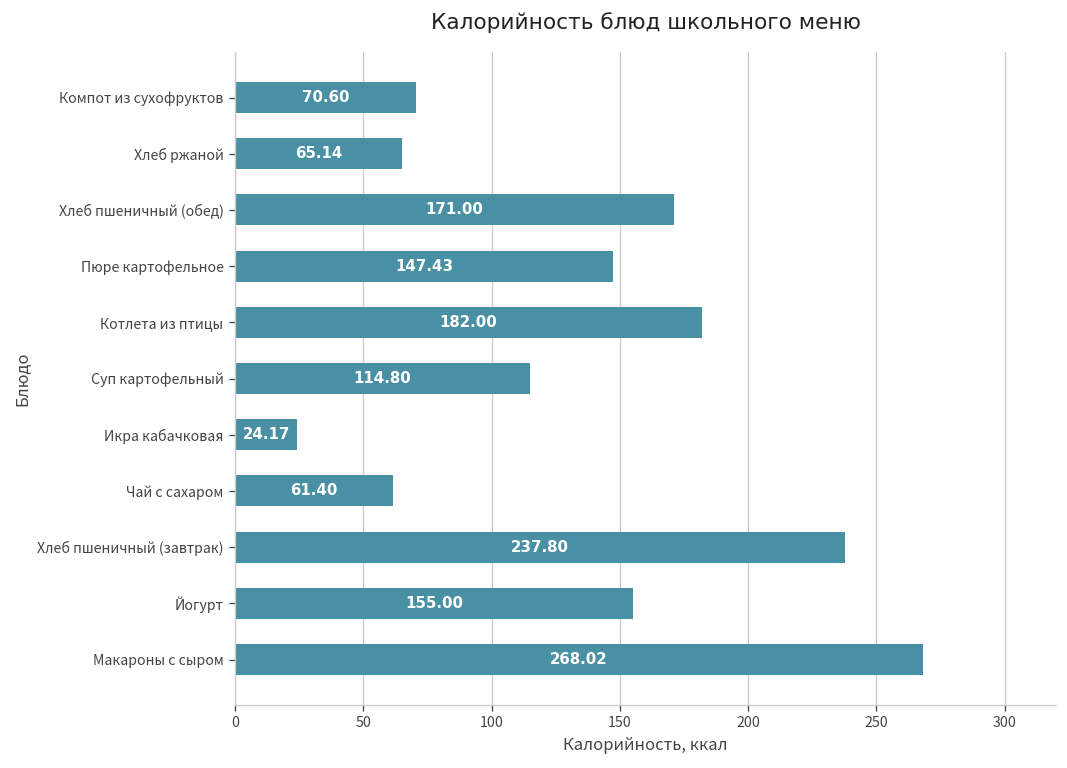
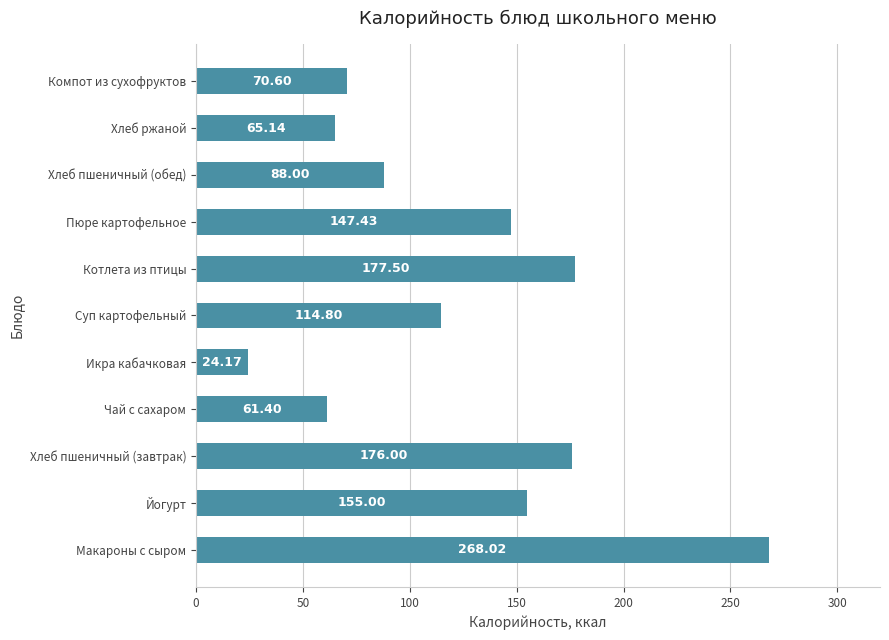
Хлеб пшеничный (обед): 171.00 -> 88.00
Котлета из птицы: 182.00 -> 177.50
Хлеб пшеничный (завтрак): 237.80 -> 176.00
